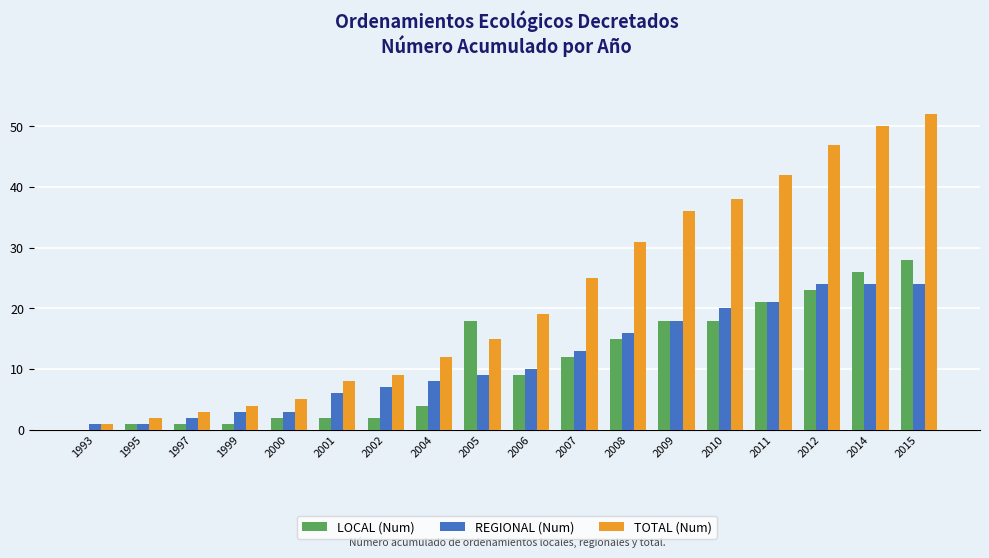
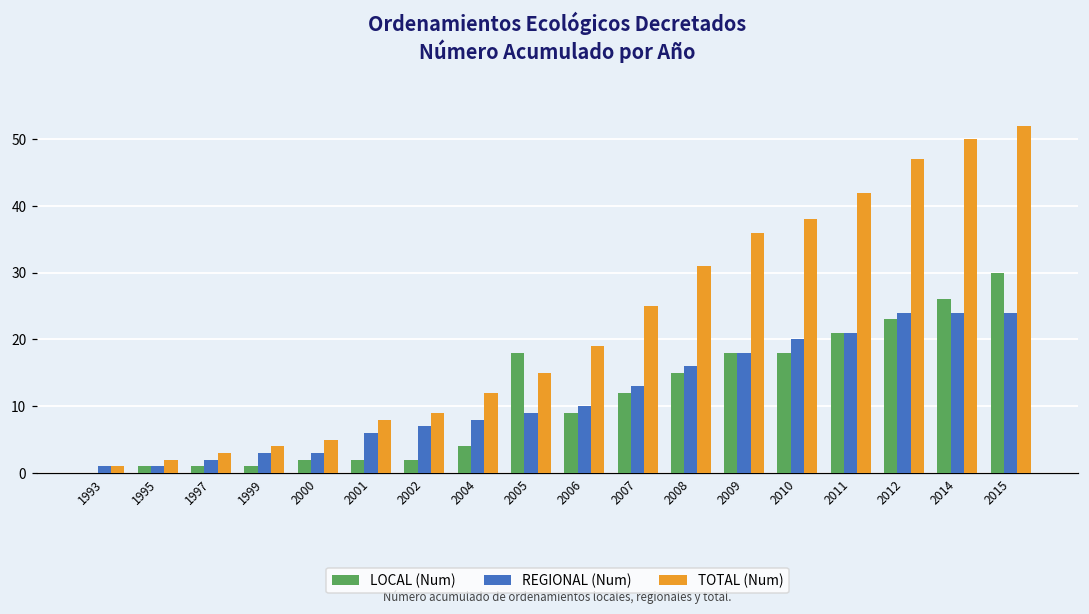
LOCAL (Num), 2015: 28 -> 30
